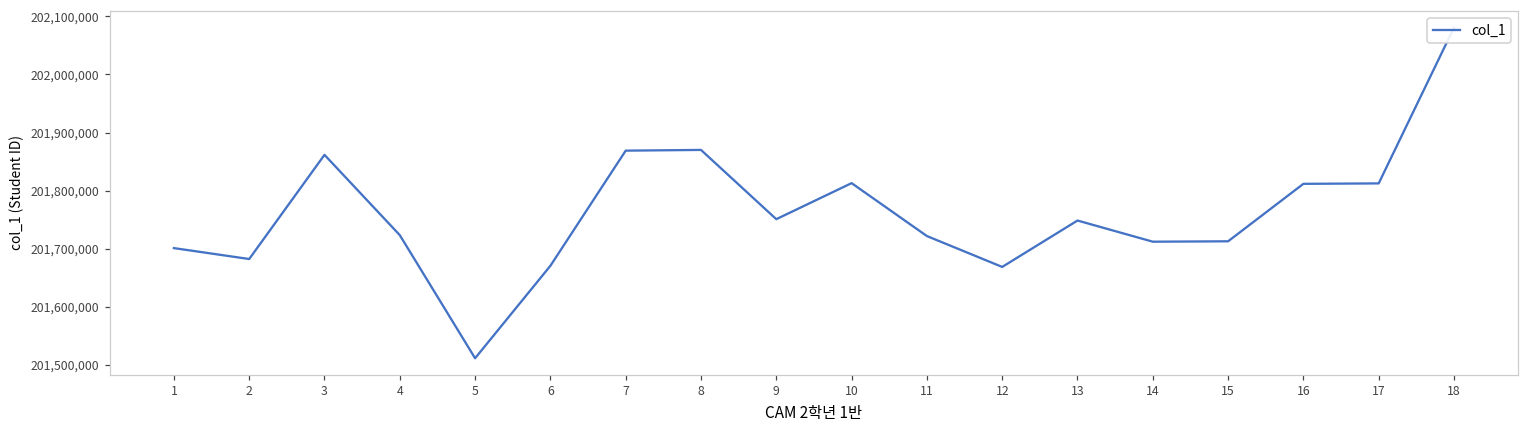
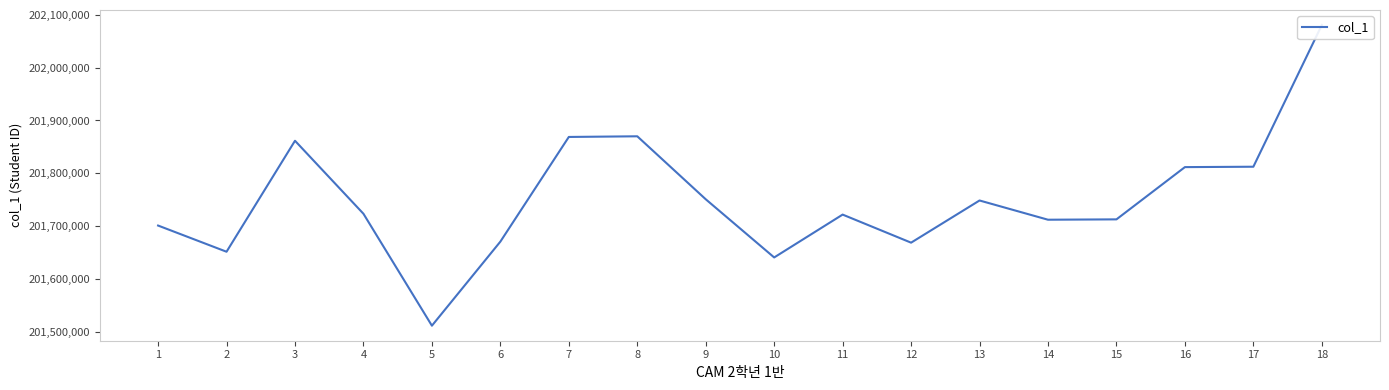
2: 201,680,000 -> 201,650,000
10: 201,810,000 -> 201,640,000
